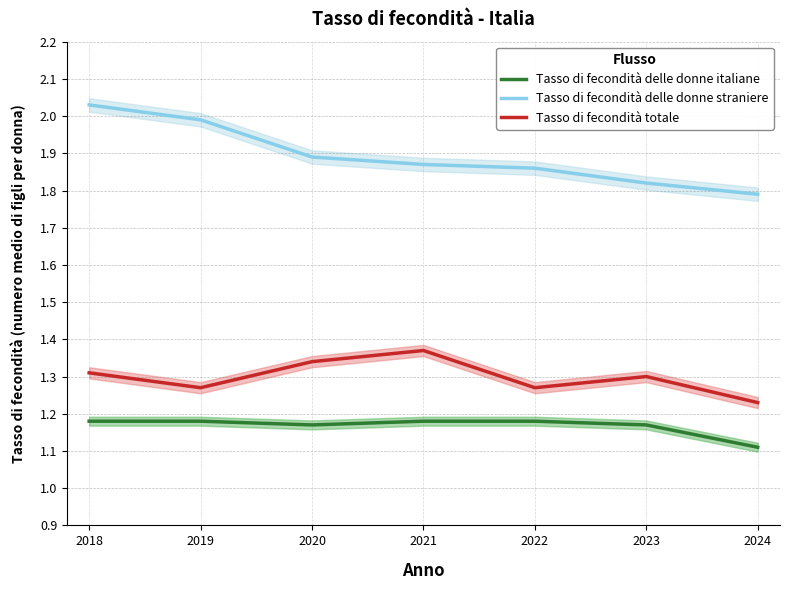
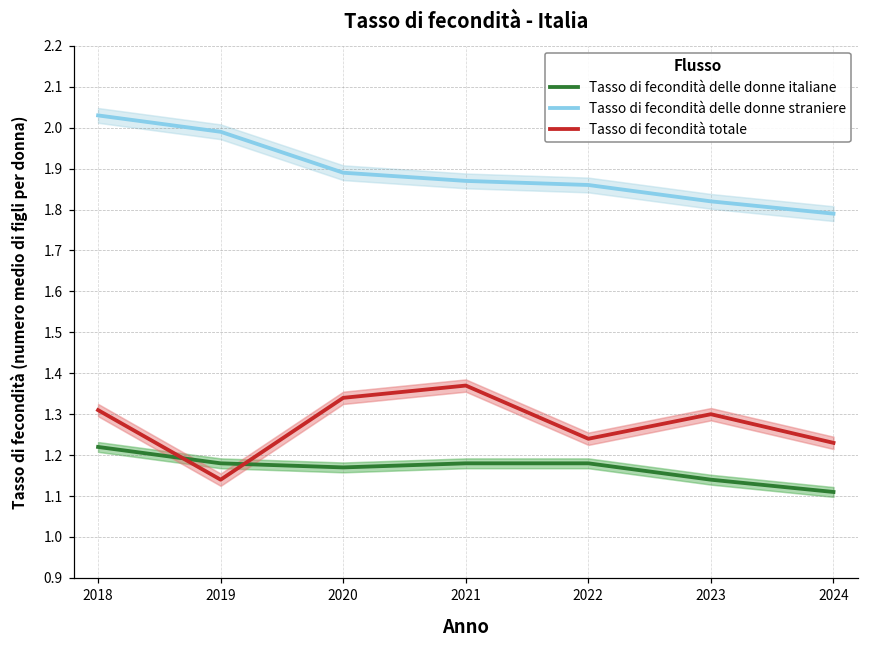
Tasso di fecondità delle donne italiane, 2018: 1.18 -> 1.22
Tasso di fecondità totale, 2019: 1.27 -> 1.14
Tasso di fecondità totale, 2022: 1.27 -> 1.24
Tasso di fecondità delle donne italiane, 2023: 1.17 -> 1.14
